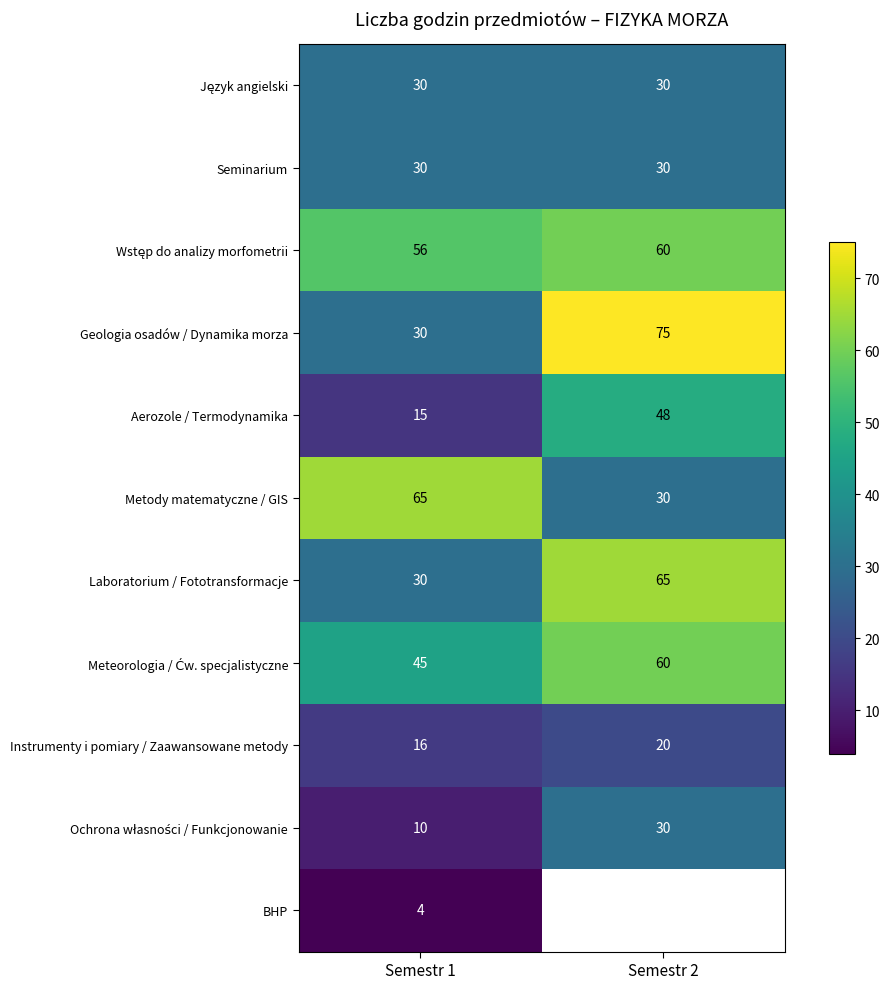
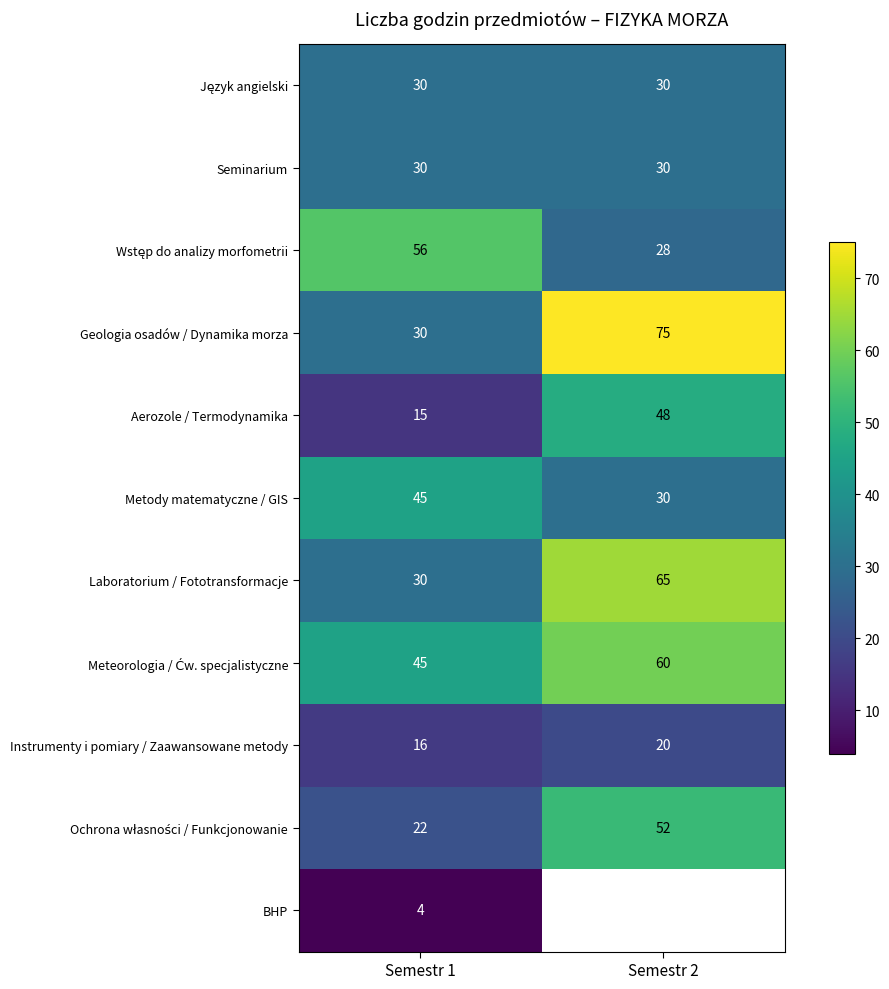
Wstęp do analizy morfometrii, Semestr 2: 60 -> 28
Metody matematyczne / GIS, Semestr 1: 65 -> 45
Ochrona własności / Funkcjonowanie, Semestr 1: 10 -> 22
Ochrona własności / Funkcjonowanie, Semestr 2: 30 -> 52
